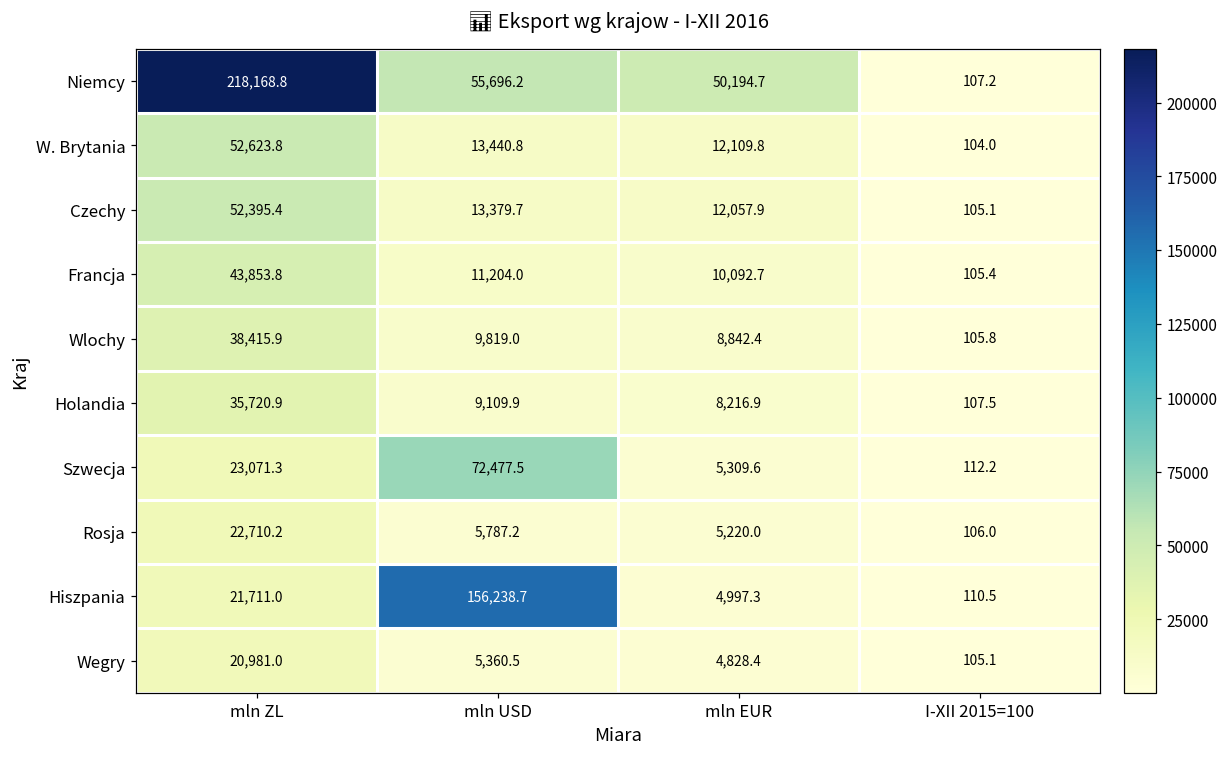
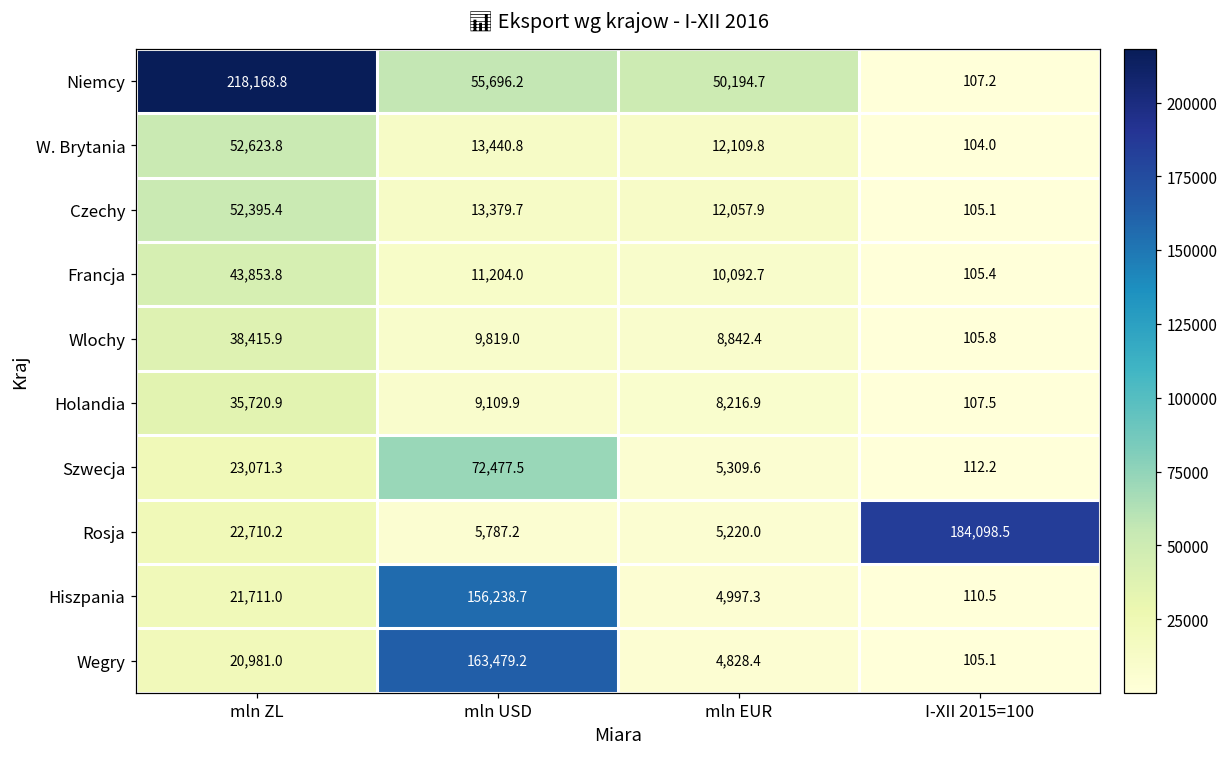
Rosja, I-XII 2015=100: 106.0 -> 184,098.5
Wegry, mln USD: 5,360.5 -> 163,479.2
